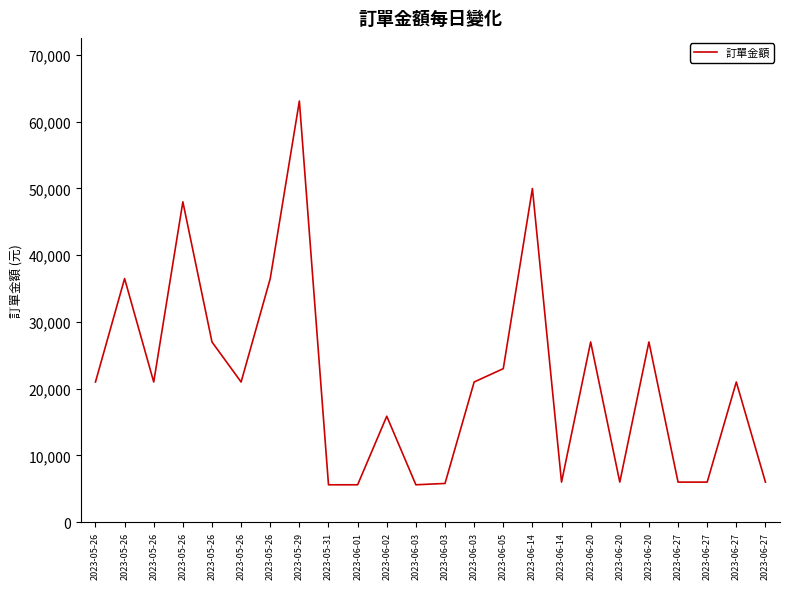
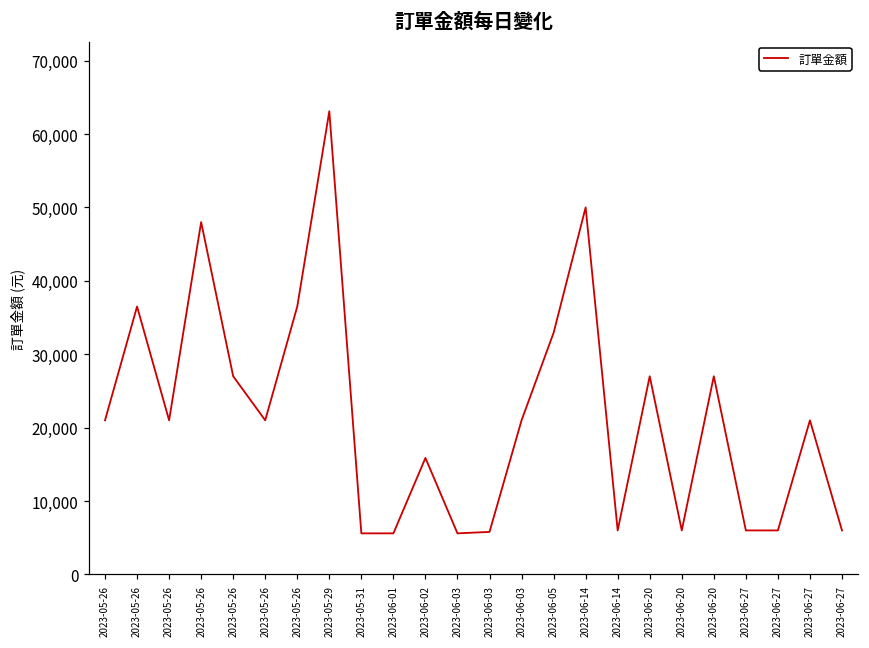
2023-06-05: 23,000 -> 33,000
